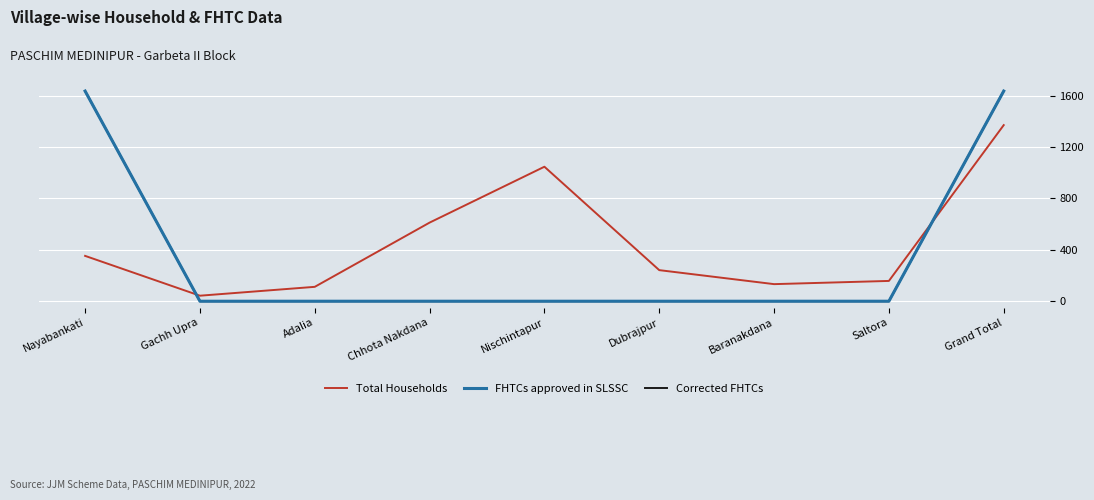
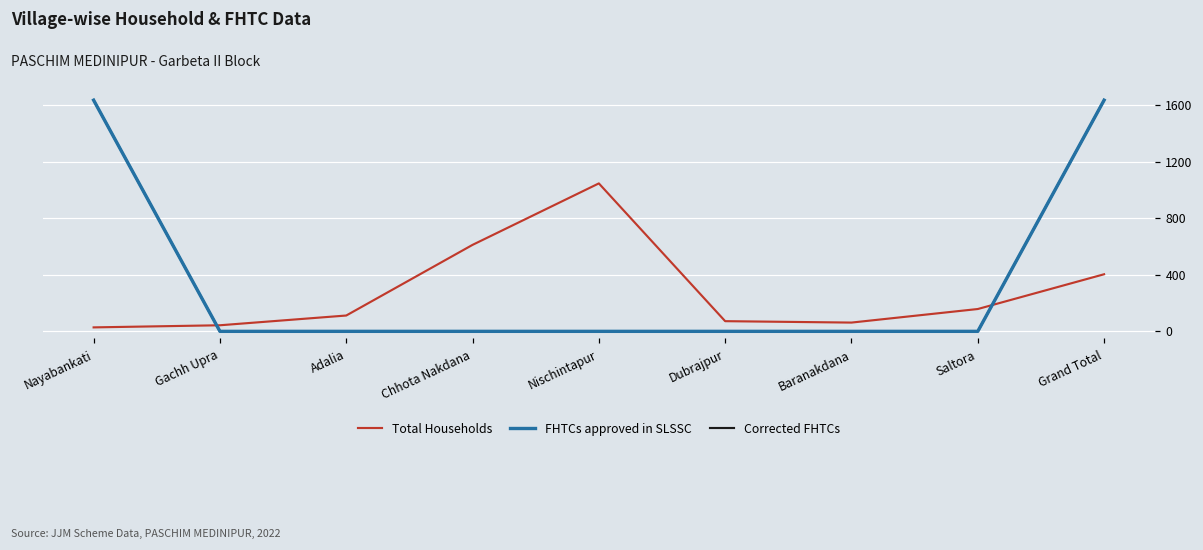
Total Households, Nayabankati: 350 -> 30
Total Households, Dubrajpur: 240 -> 70
Total Households, Baranakdana: 130 -> 60
Total Households, Grand Total: 1370 -> 400
